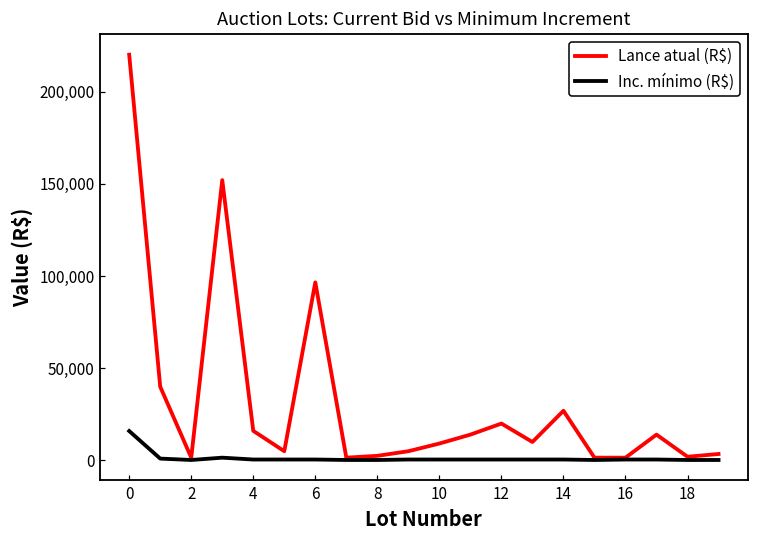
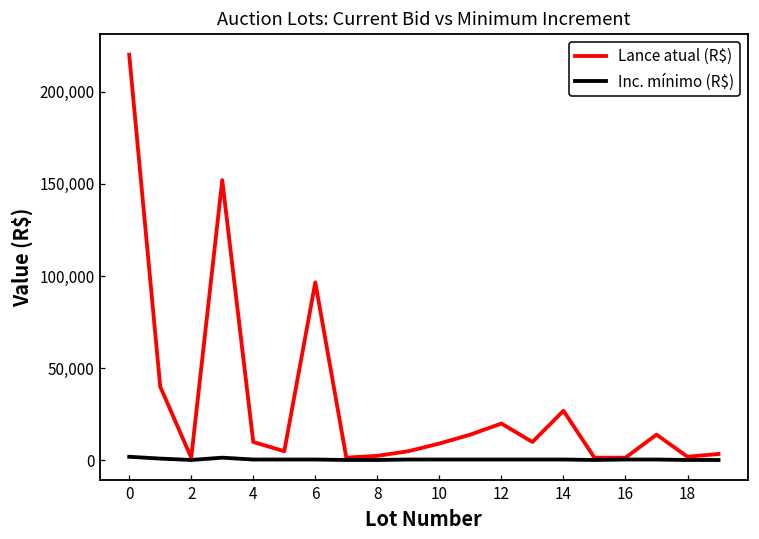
Inc. mínimo (R$), 0: 16,000 -> 2,000
Lance atual (R$), 4: 16,000 -> 10,000
